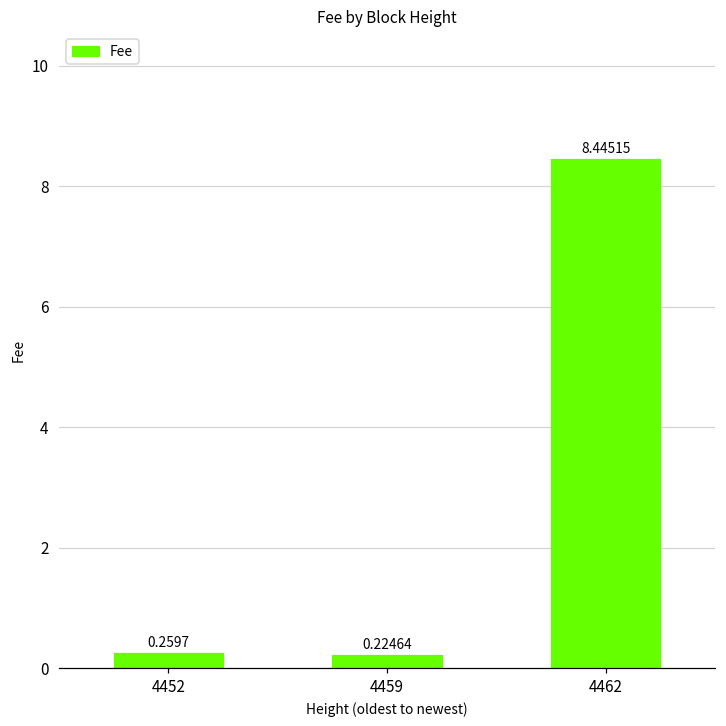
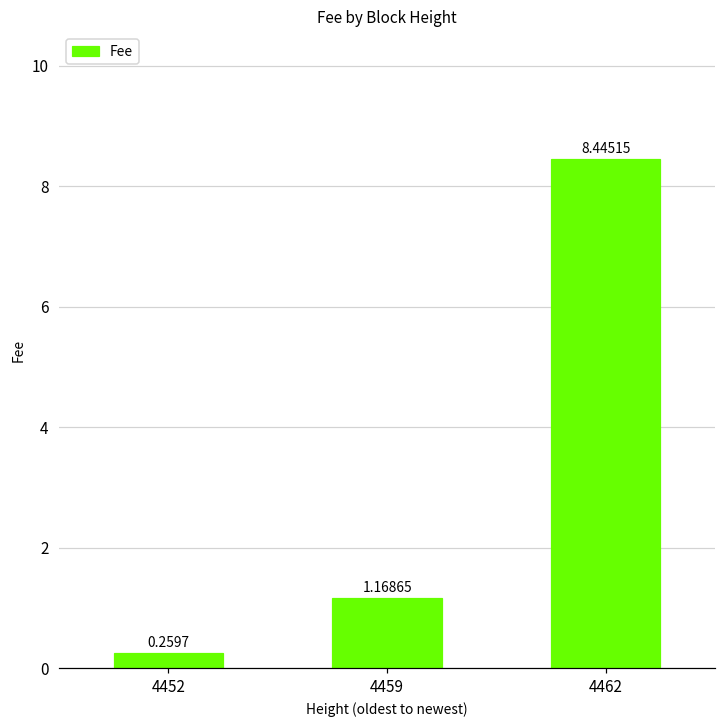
4459: 0.22464 -> 1.16865
